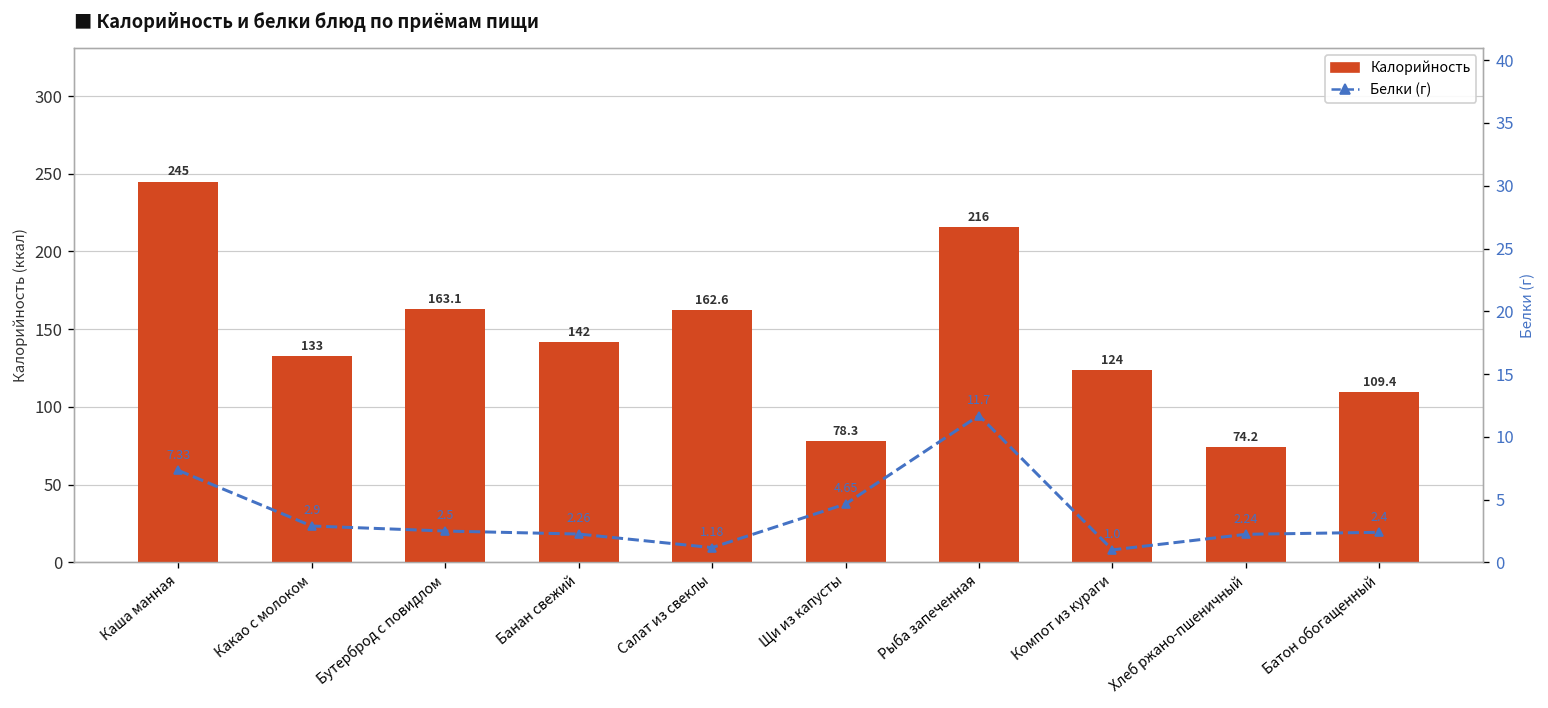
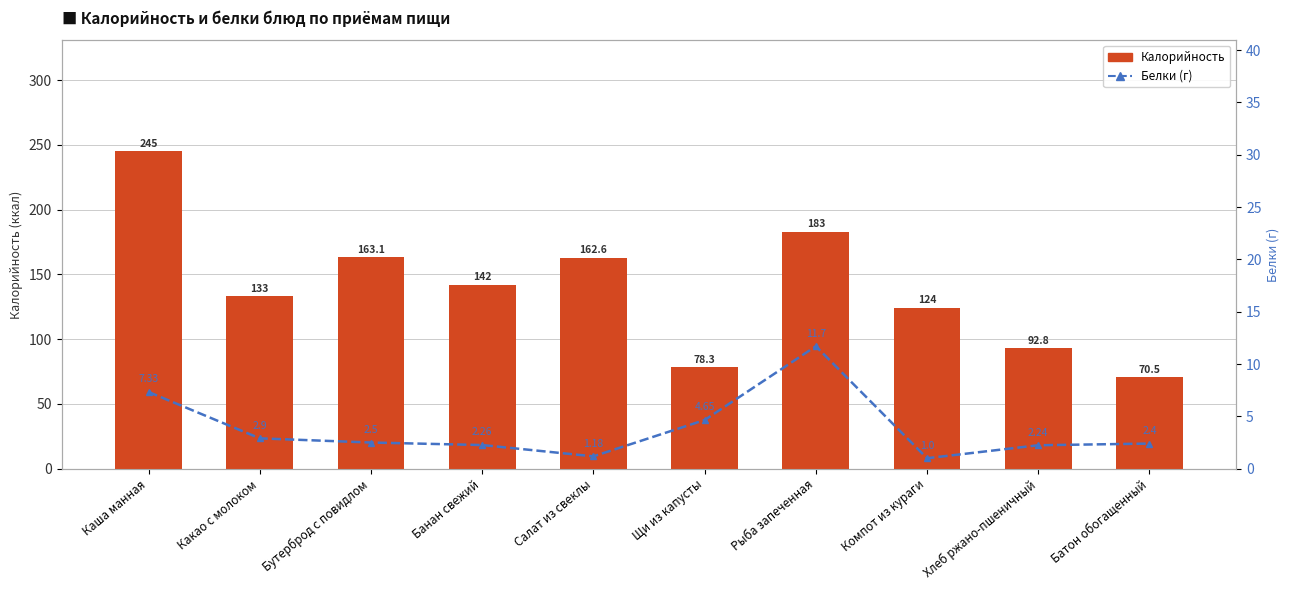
Калорийность, Рыба запеченная: 216 -> 183
Калорийность, Хлеб ржано-пшеничный: 74.2 -> 92.8
Калорийность, Батон обогащенный: 109.4 -> 70.5
